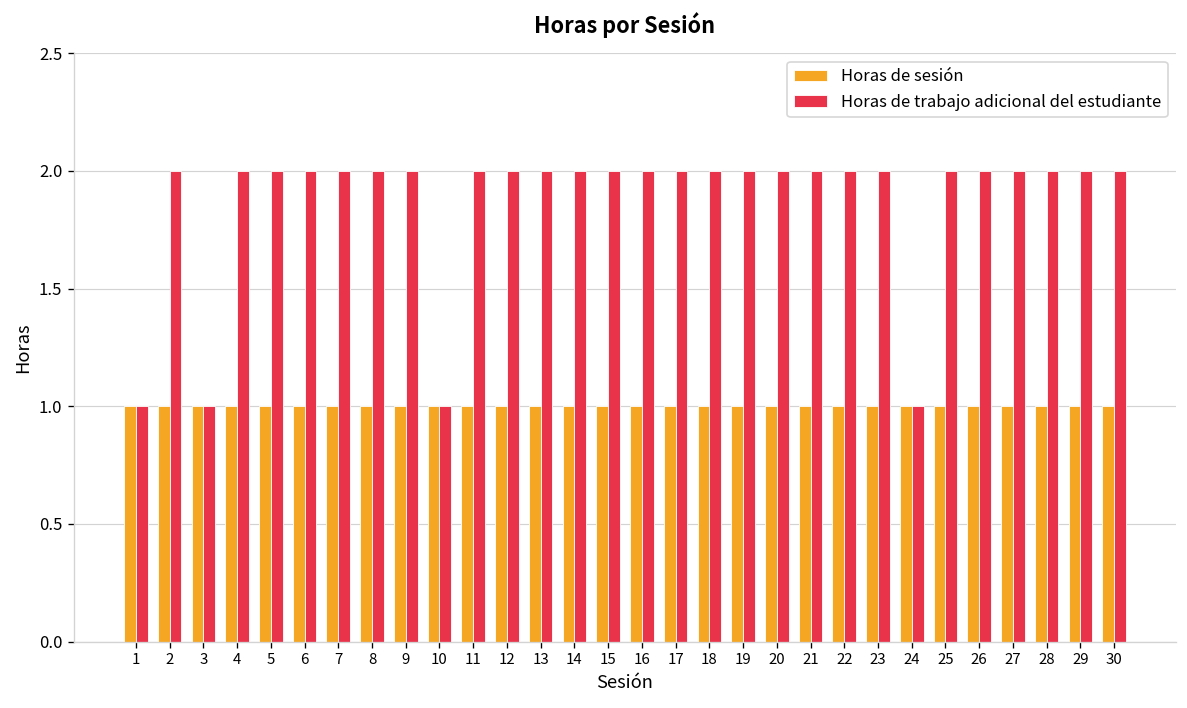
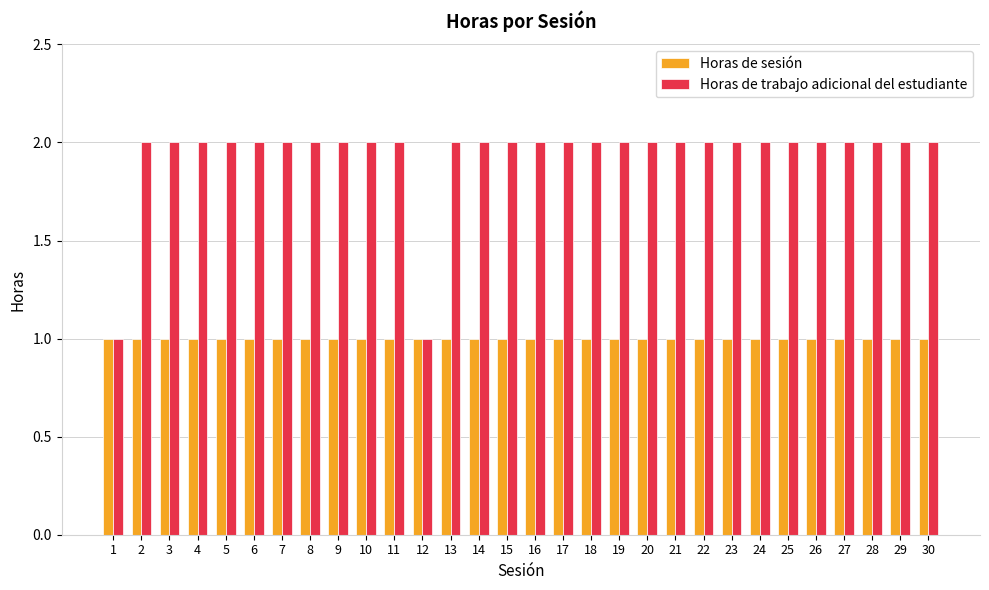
Horas de trabajo adicional del estudiante, 3: 1 -> 2
Horas de trabajo adicional del estudiante, 10: 1 -> 2
Horas de trabajo adicional del estudiante, 12: 2 -> 1
Horas de trabajo adicional del estudiante, 24: 1 -> 2
